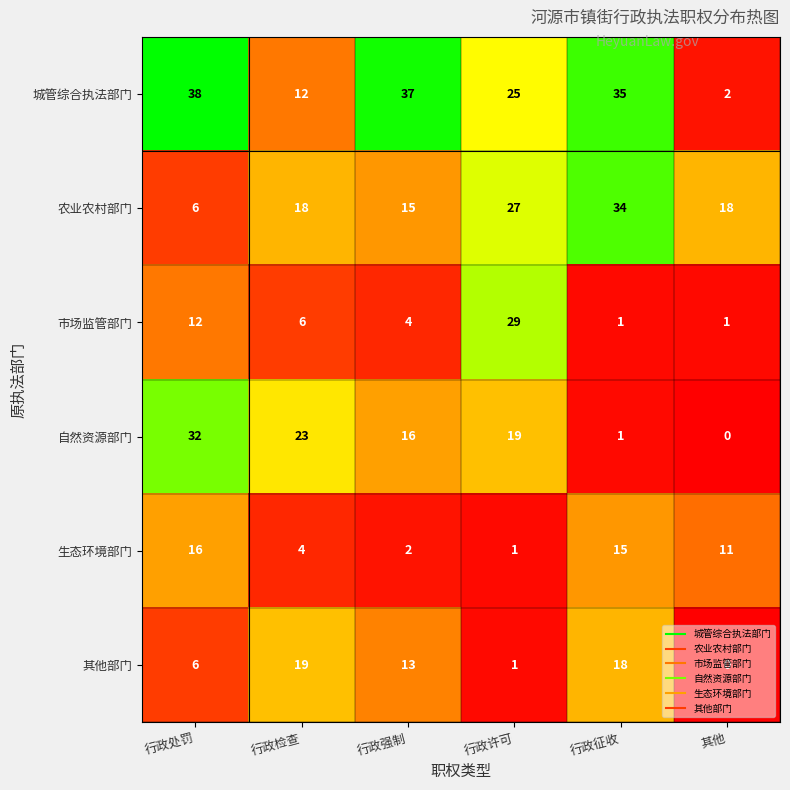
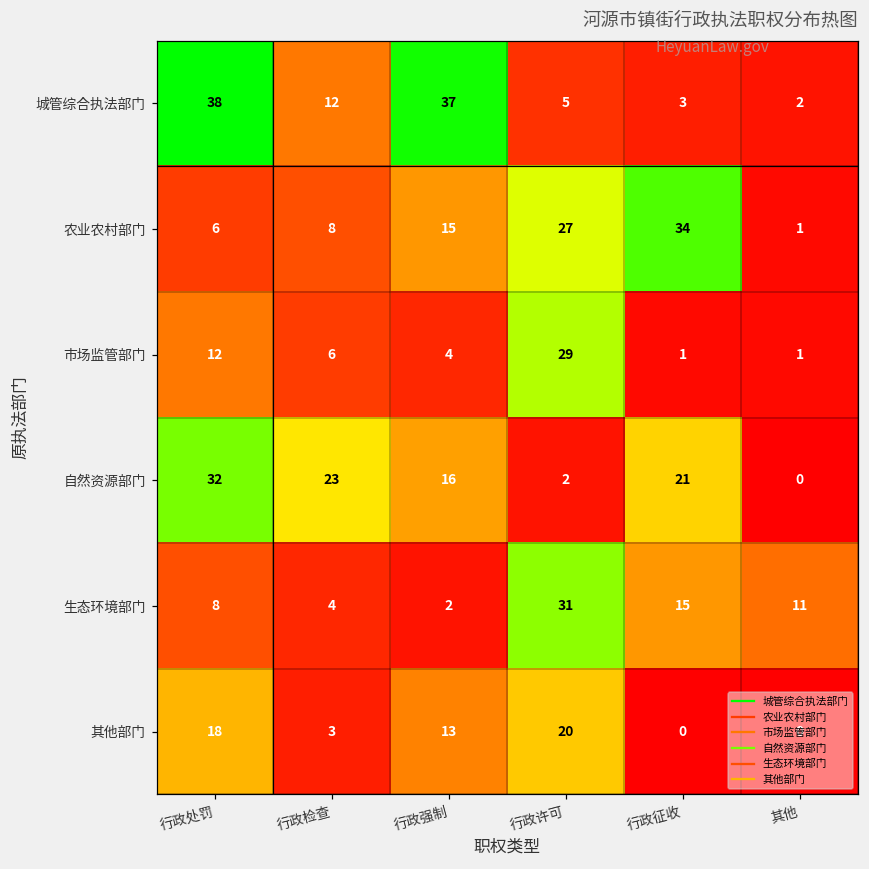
城管综合执法部门, 行政许可: 25 -> 5
城管综合执法部门, 行政征收: 35 -> 3
农业农村部门, 行政检查: 18 -> 8
农业农村部门, 其他: 18 -> 1
自然资源部门, 行政许可: 19 -> 2
自然资源部门, 行政征收: 1 -> 21
生态环境部门, 行政处罚: 16 -> 8
生态环境部门, 行政许可: 1 -> 31
其他部门, 行政处罚: 6 -> 18
其他部门, 行政检查: 19 -> 3
其他部门, 行政许可: 1 -> 20
其他部门, 行政征收: 18 -> 0
